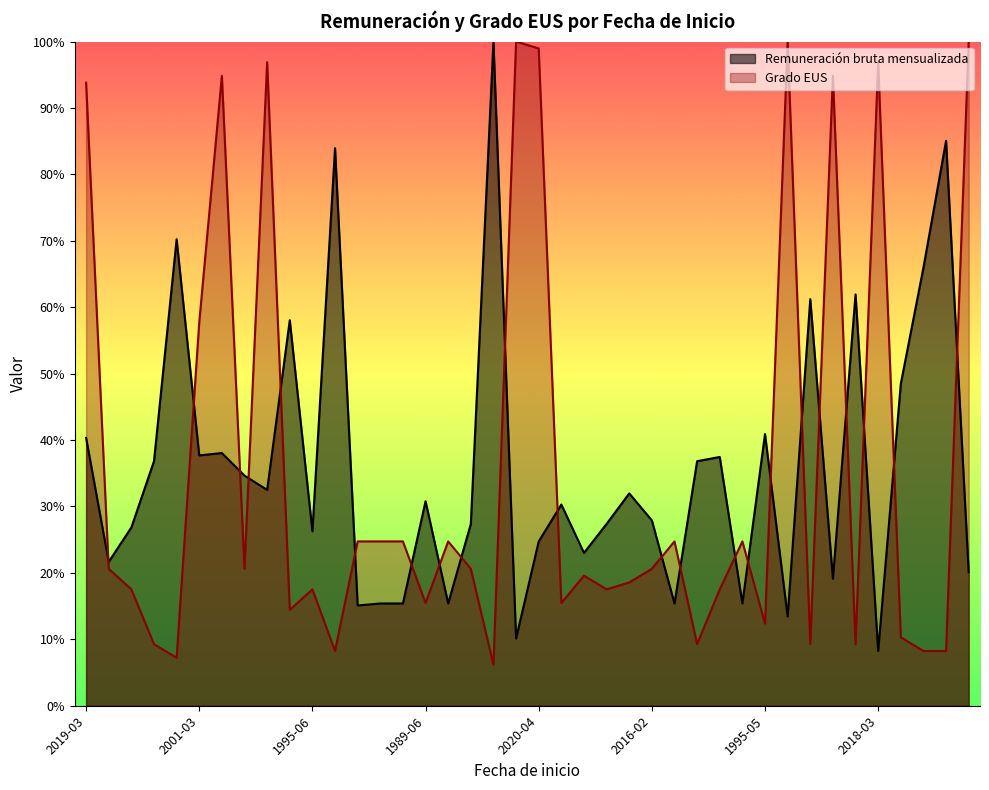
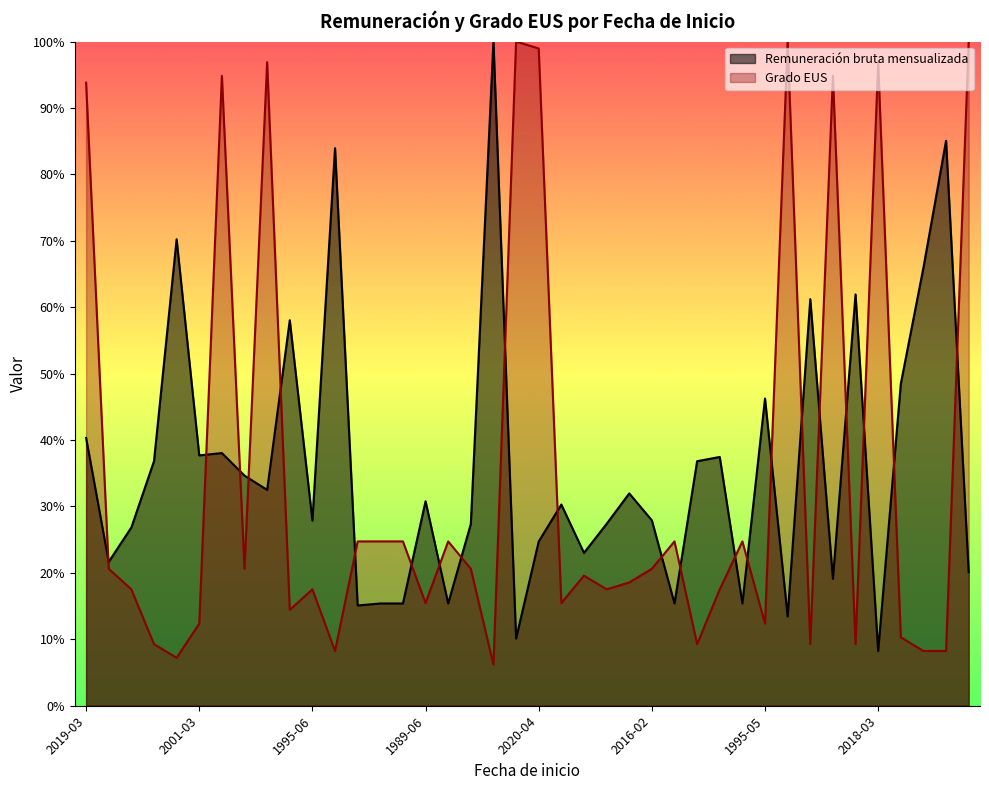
Grado EUS, 2001-03: 58% -> 12%
Remuneración bruta mensualizada, 1995-06: 26% -> 28%
Remuneración bruta mensualizada, 1995-05: 41% -> 46%
